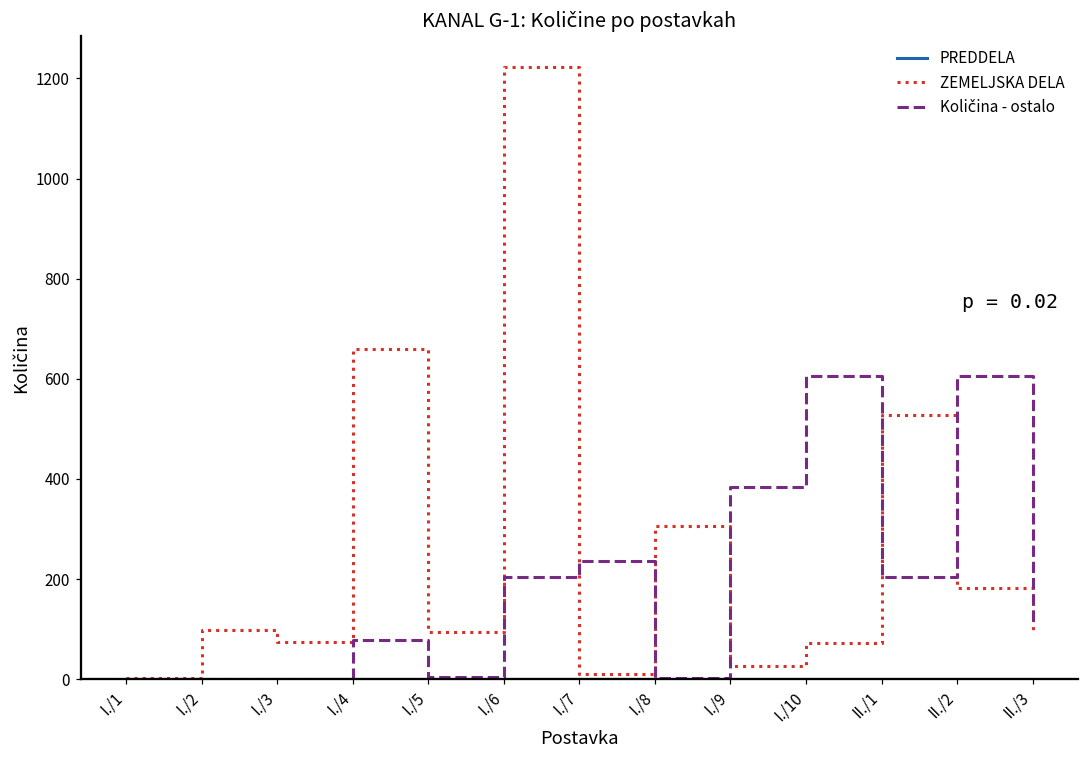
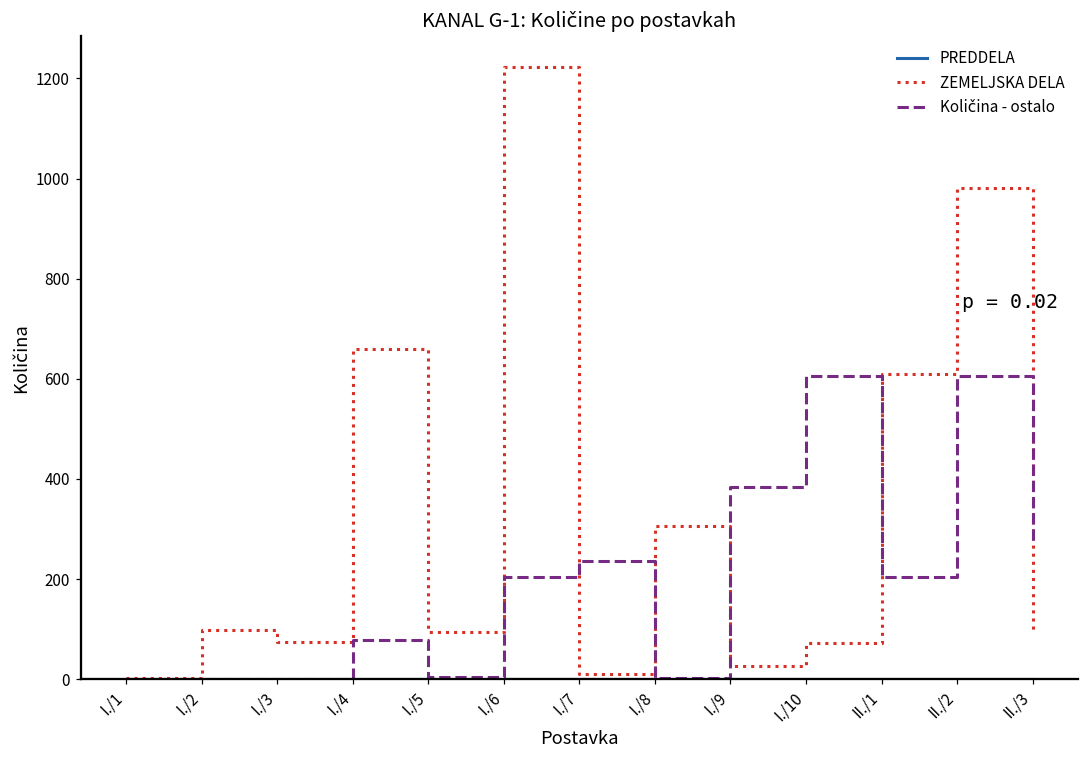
ZEMELJSKA DELA, II./1: 530 -> 610
ZEMELJSKA DELA, II./2: 180 -> 980
Količina - ostalo, II./3: 110 -> 270
